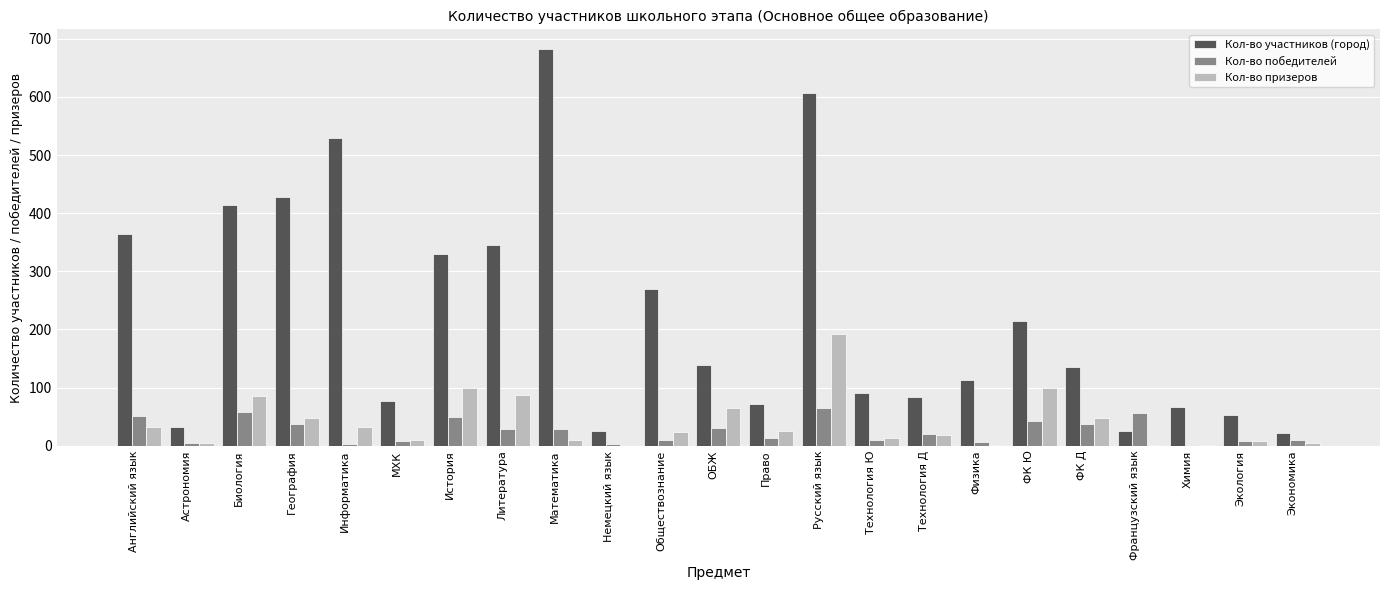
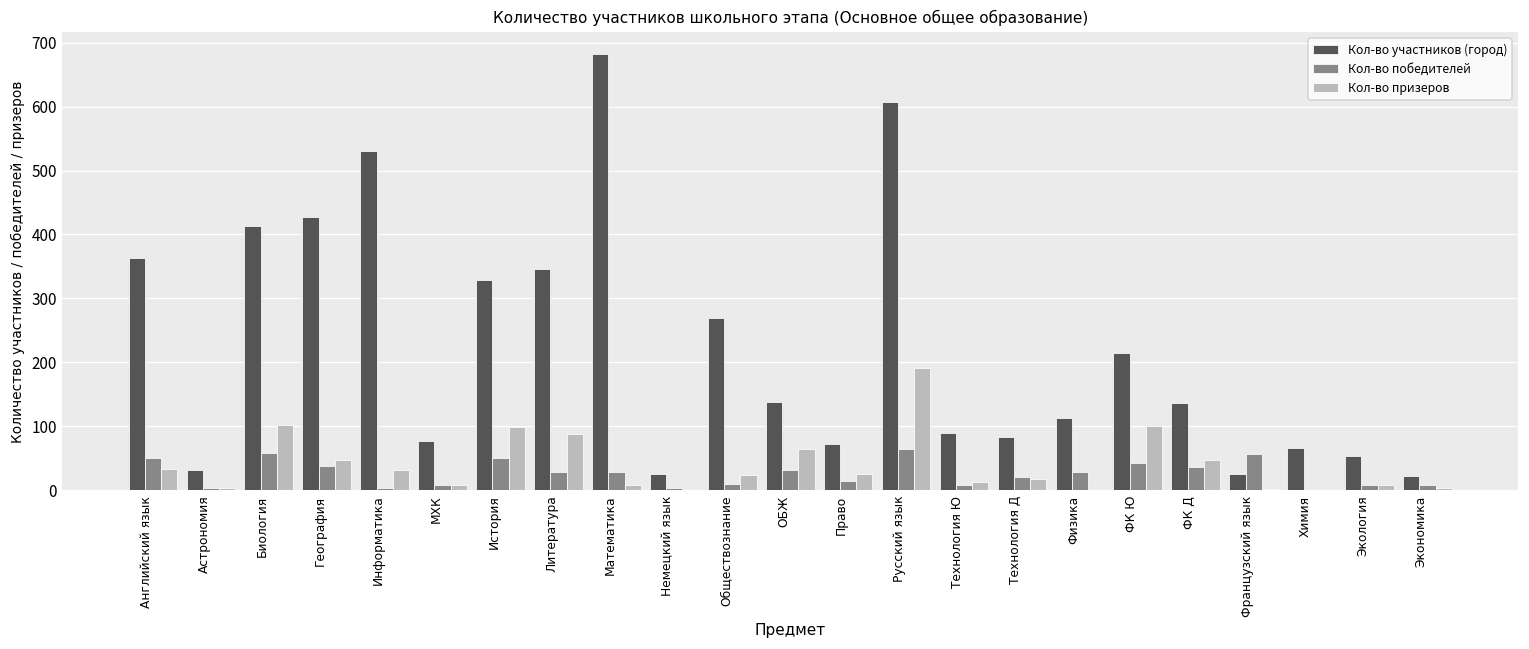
Кол-во призеров, Биология: 90 -> 100
Кол-во победителей, Физика: 10 -> 30
